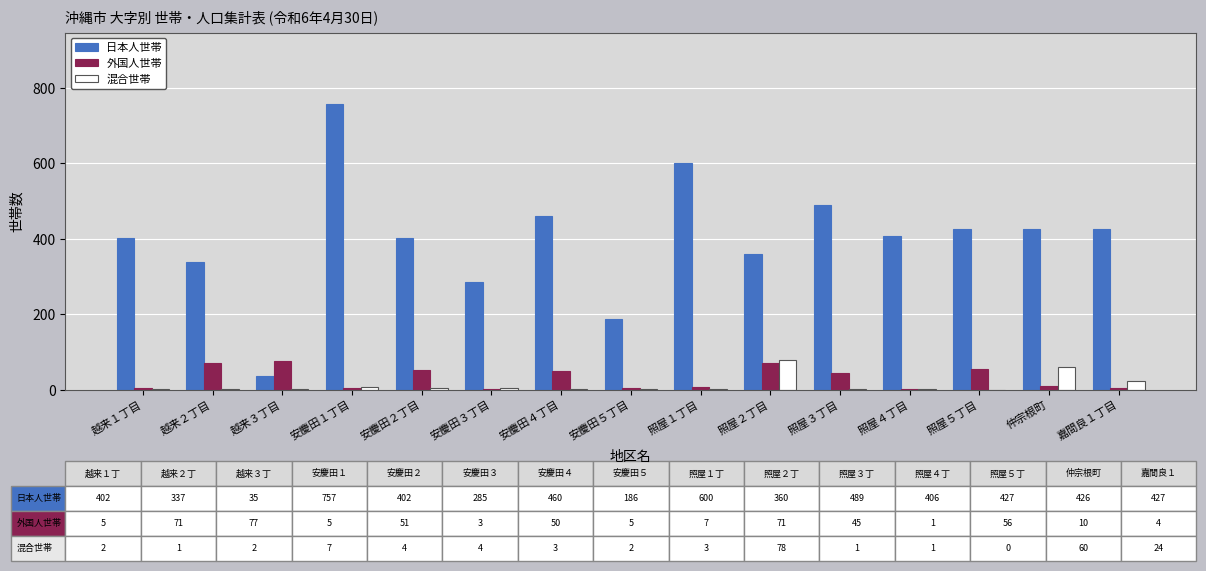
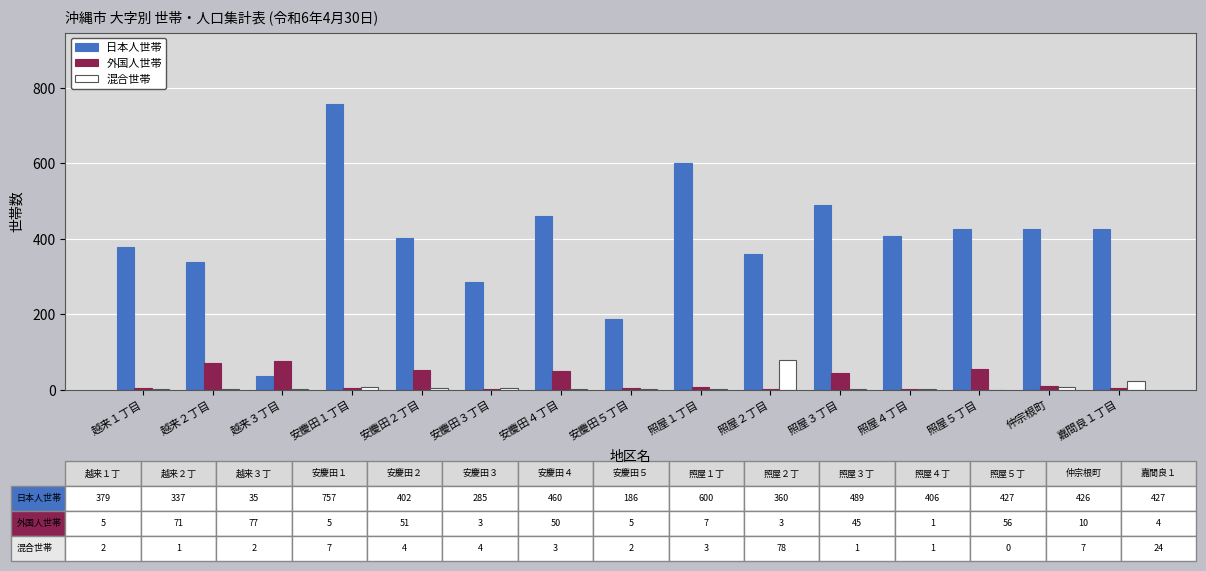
日本人世帯, 越来１丁目: 402 -> 379
外国人世帯, 照屋２丁目: 71 -> 3
混合世帯, 仲宗根町: 60 -> 7
